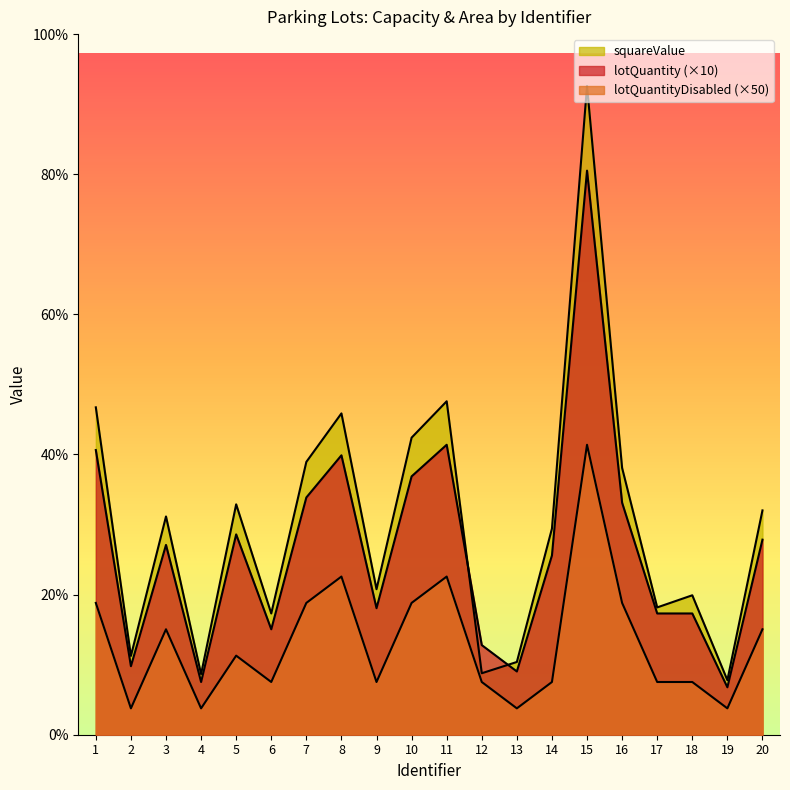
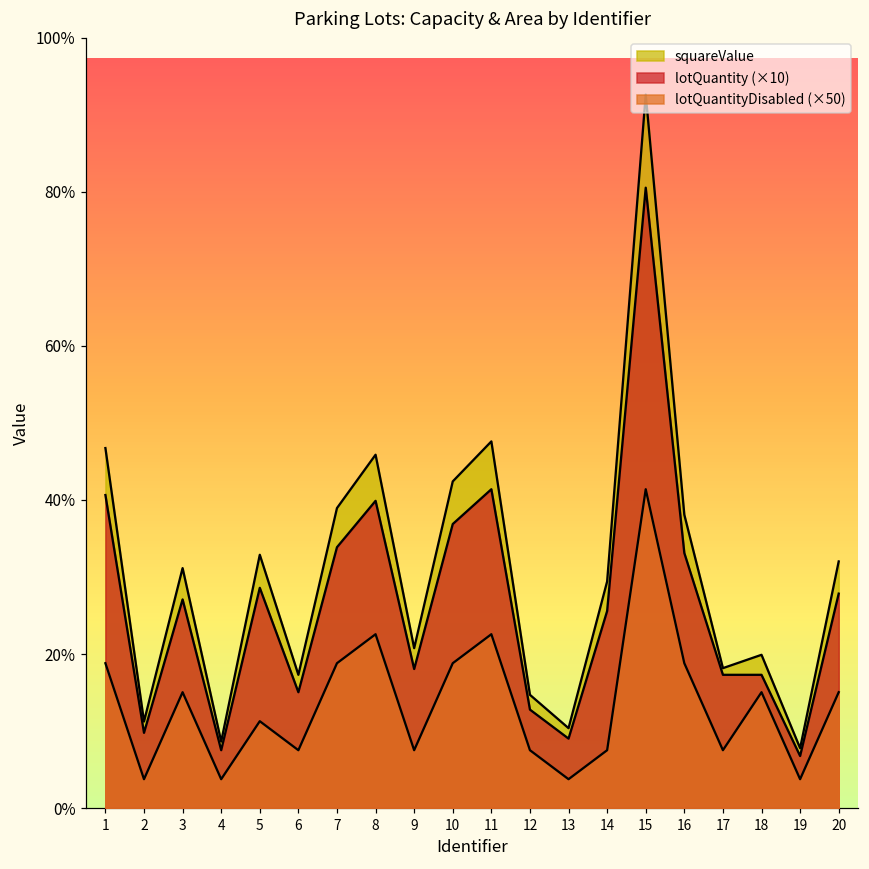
squareValue, 12: 9% -> 15%
lotQuantityDisabled (×50), 18: 8% -> 15%
